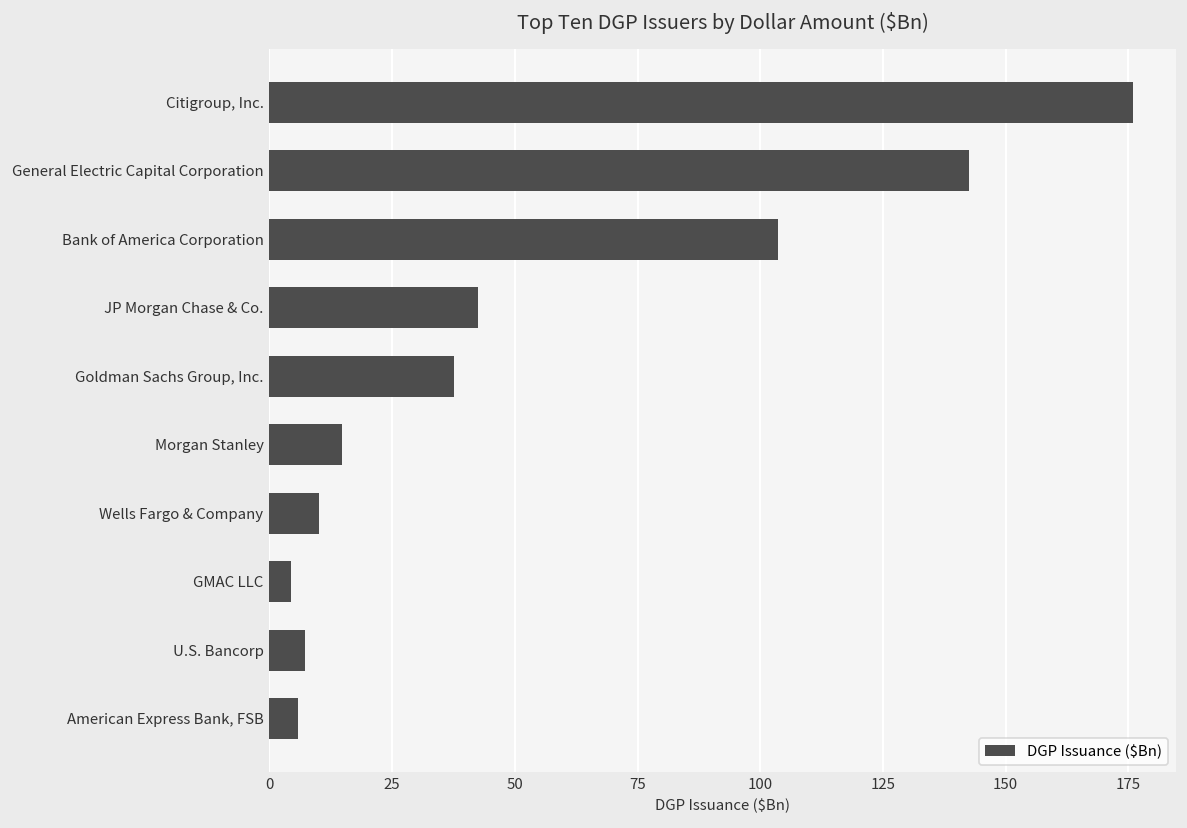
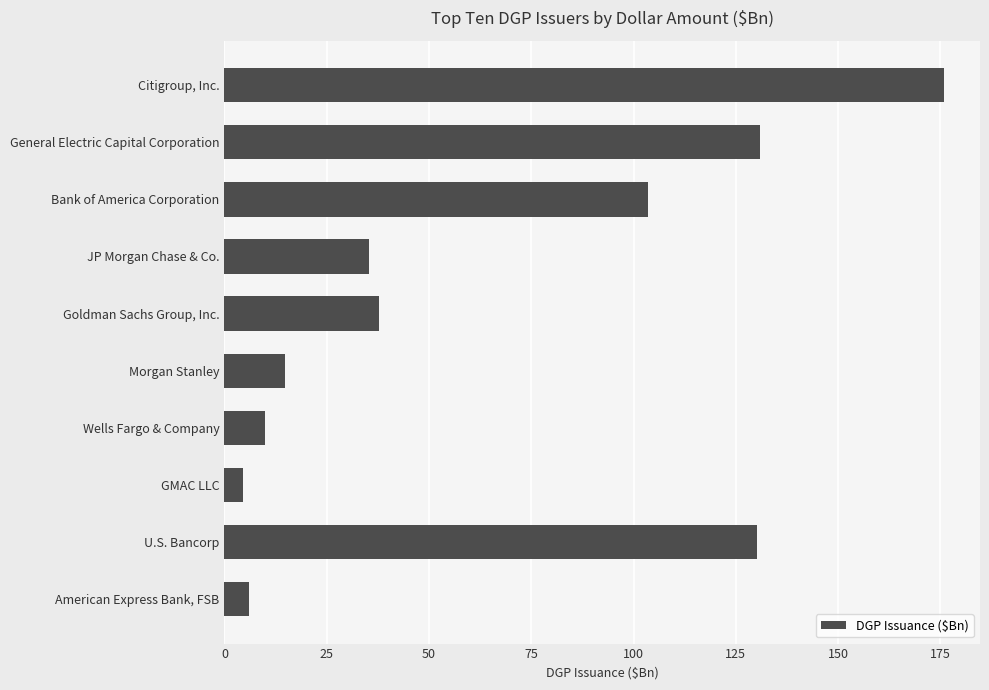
General Electric Capital Corporation: 143 -> 131
JP Morgan Chase & Co.: 43 -> 35
U.S. Bancorp: 7 -> 130
